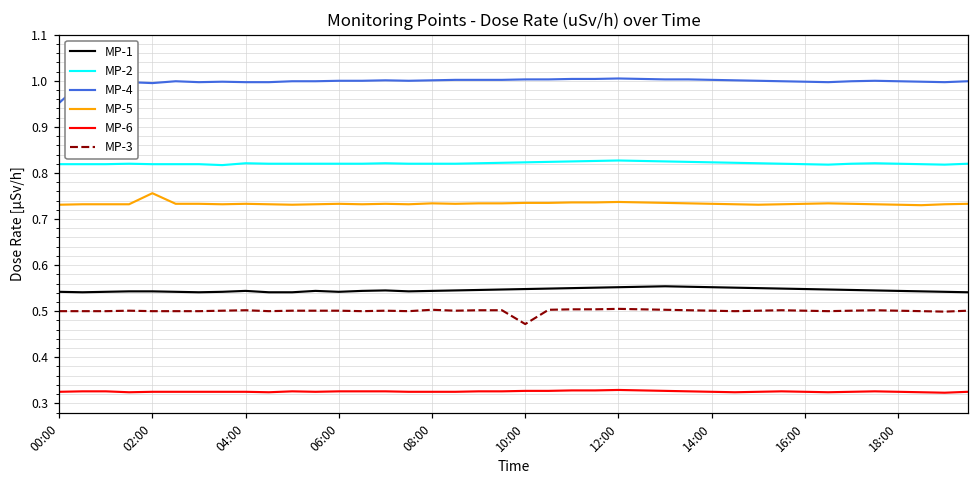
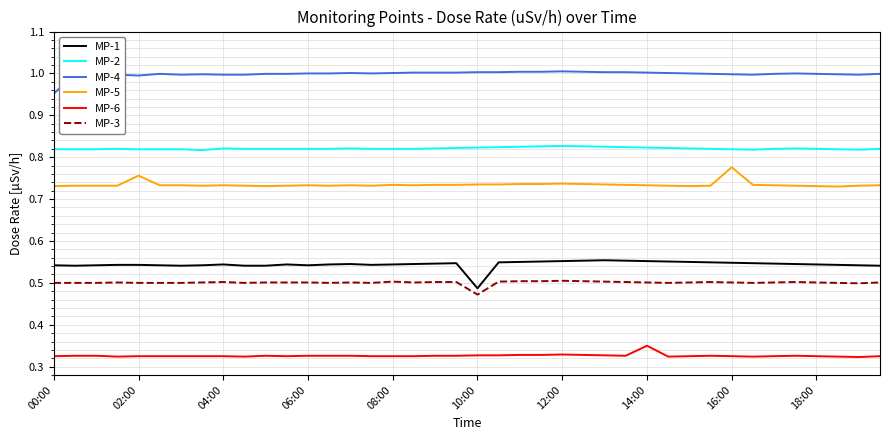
MP-1, 10:00: 0.55 -> 0.49
MP-6, 14:00: 0.33 -> 0.35
MP-5, 16:00: 0.73 -> 0.78
